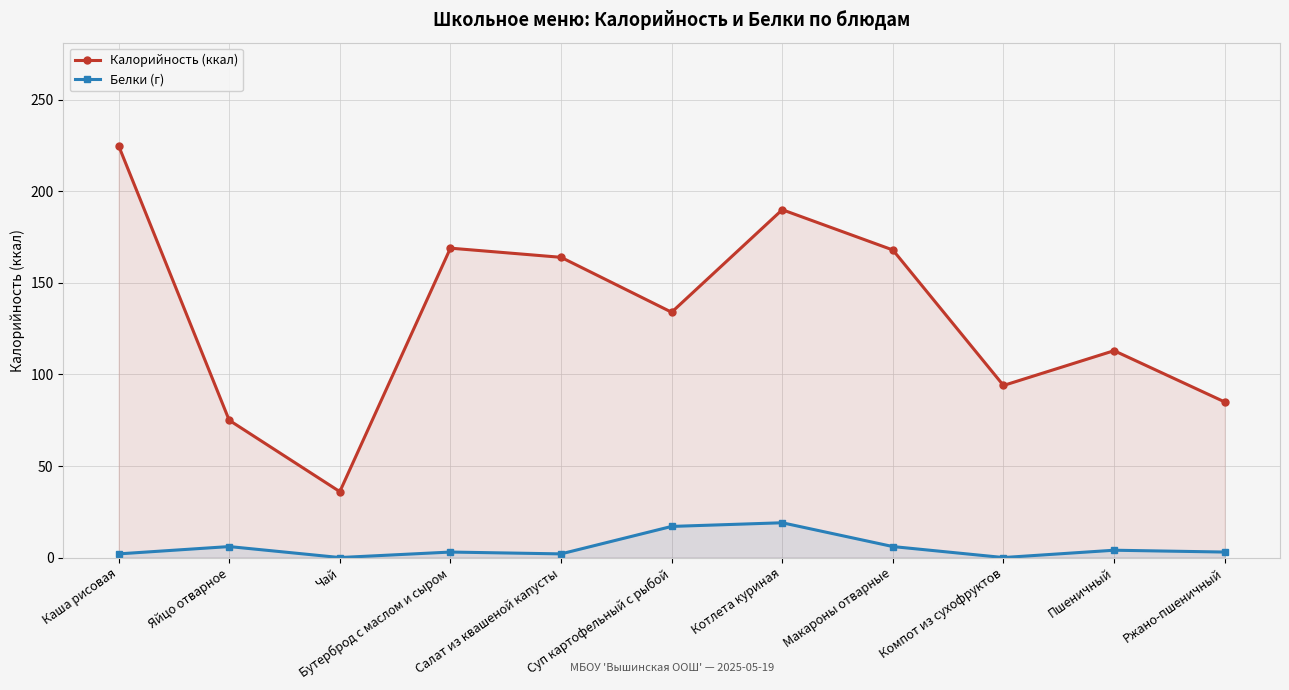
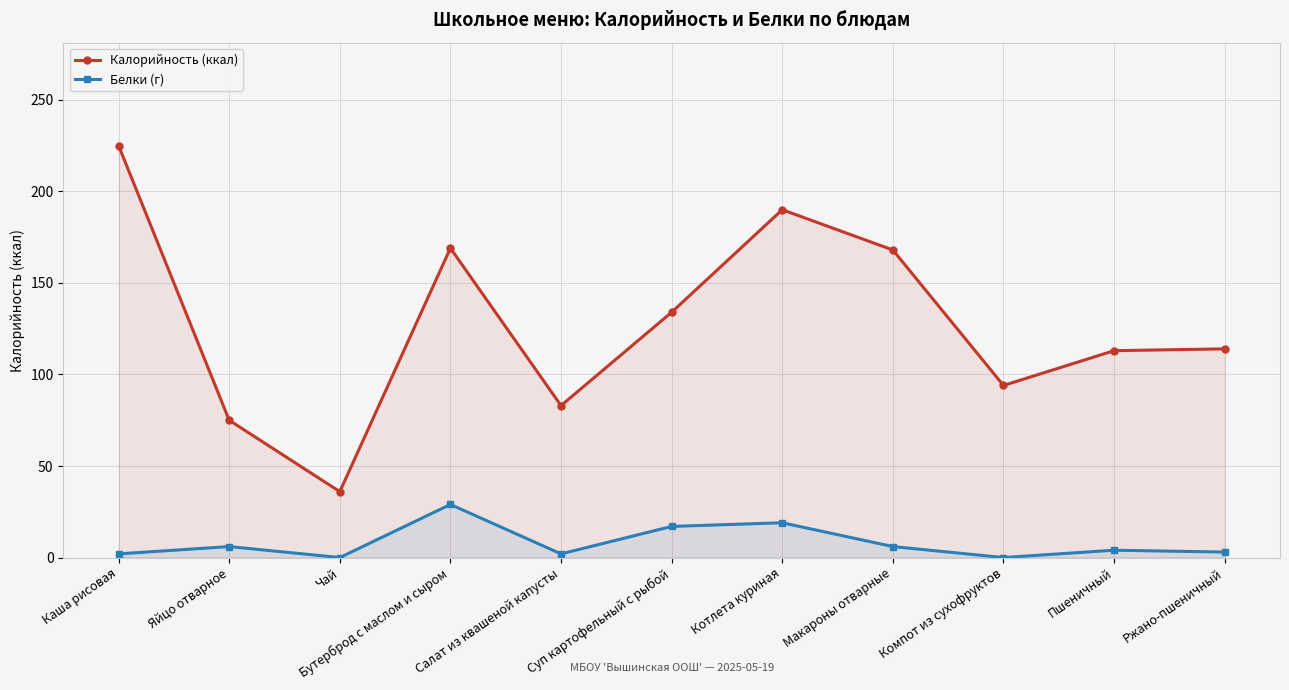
Белки (г), Бутерброд с маслом и сыром: 3 -> 29
Калорийность (ккал), Салат из квашеной капусты: 164 -> 83
Калорийность (ккал), Ржано-пшеничный: 85 -> 114
